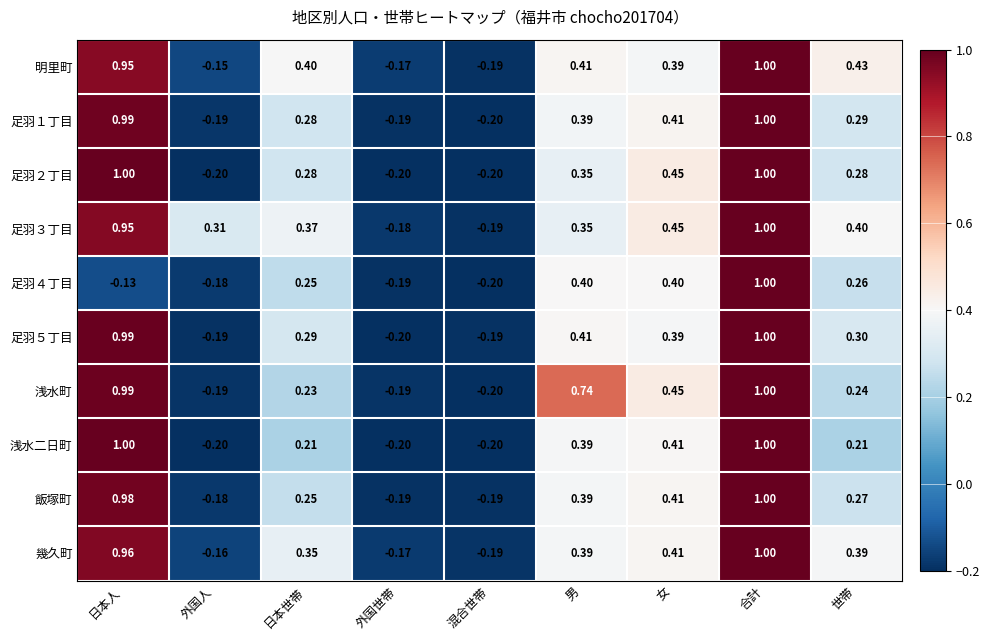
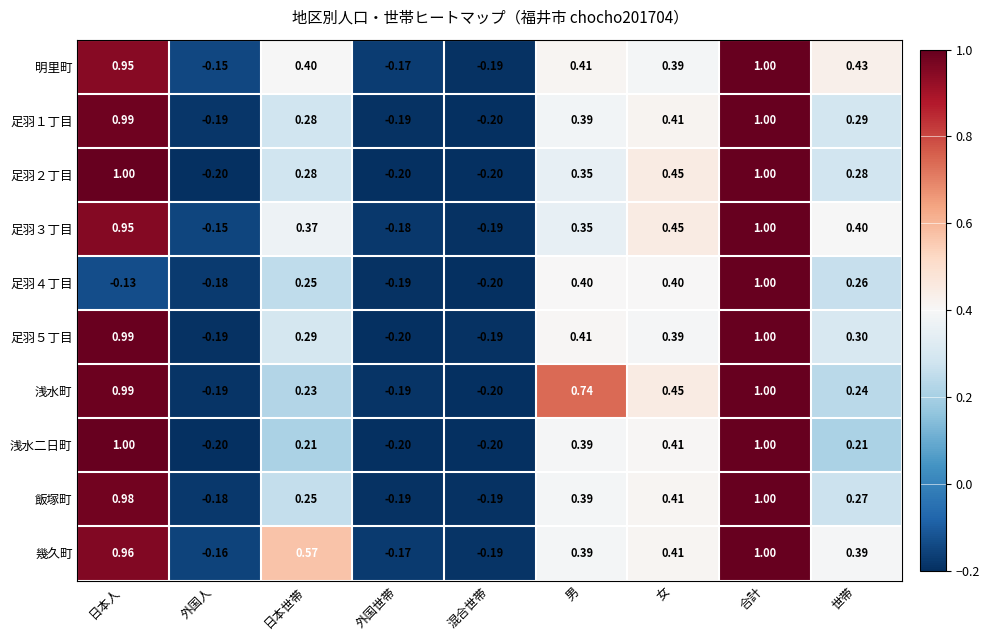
足羽３丁目, 外国人: 0.31 -> -0.15
幾久町, 日本世帯: 0.35 -> 0.57
